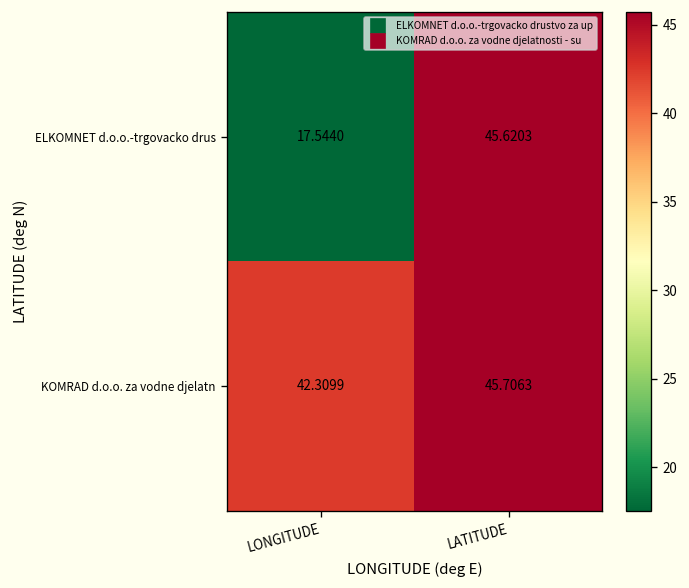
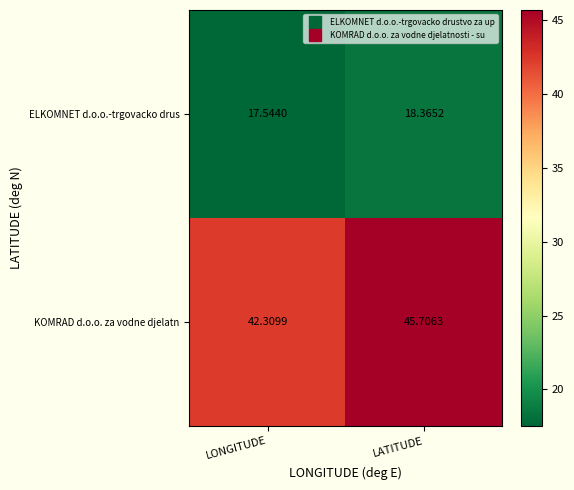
ELKOMNET d.o.o.-trgovacko drus, LATITUDE: 45.6203 -> 18.3652
